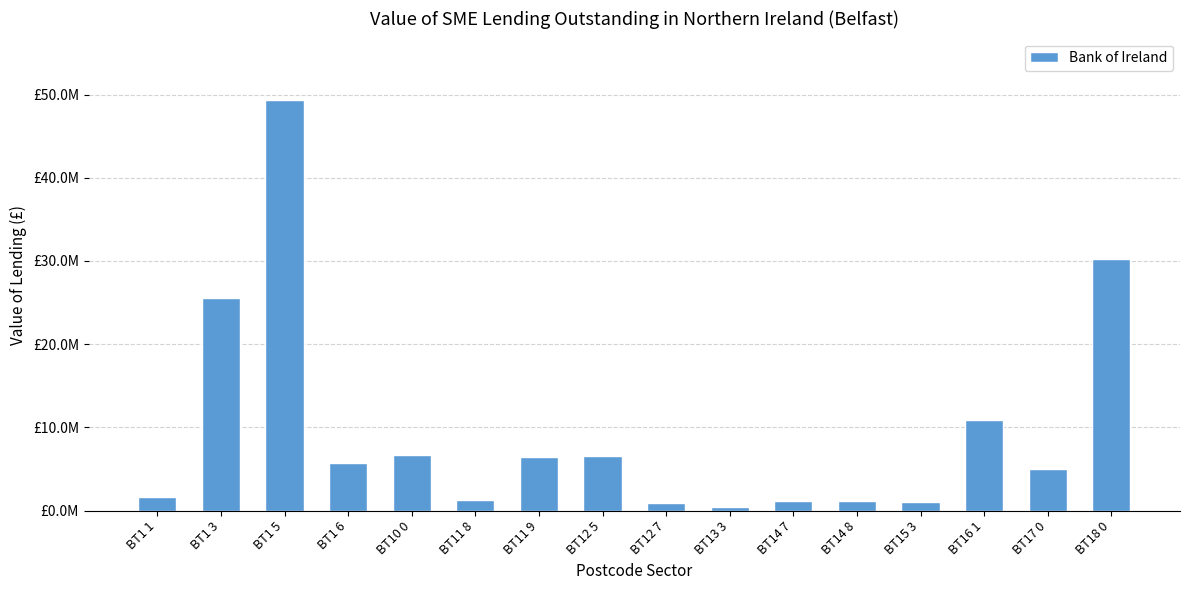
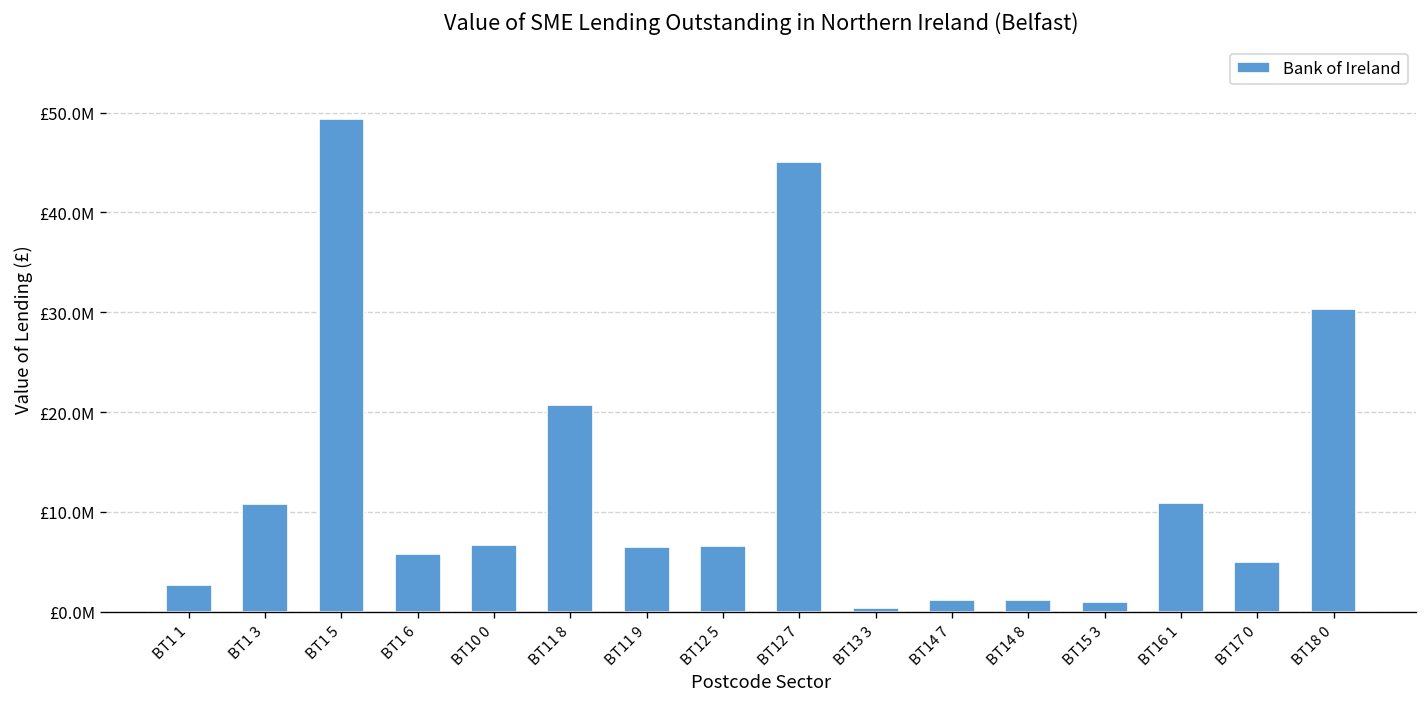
BT1 1: £2000000 -> £3000000
BT1 3: £26000000 -> £11000000
BT11 8: £1000000 -> £21000000
BT12 7: £1000000 -> £45000000
